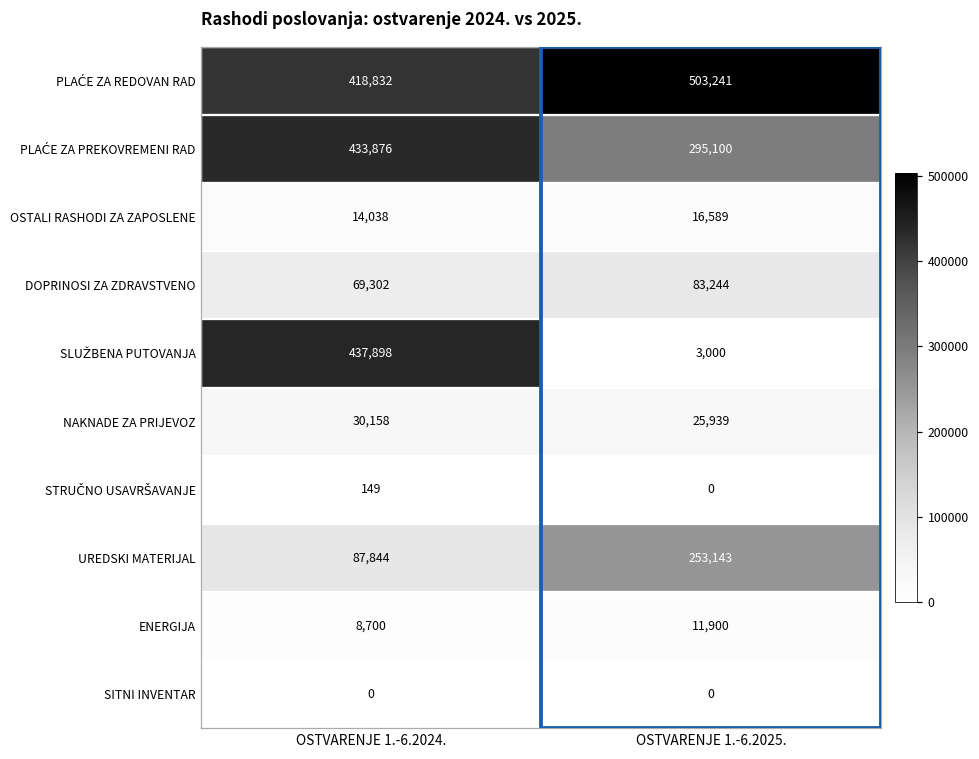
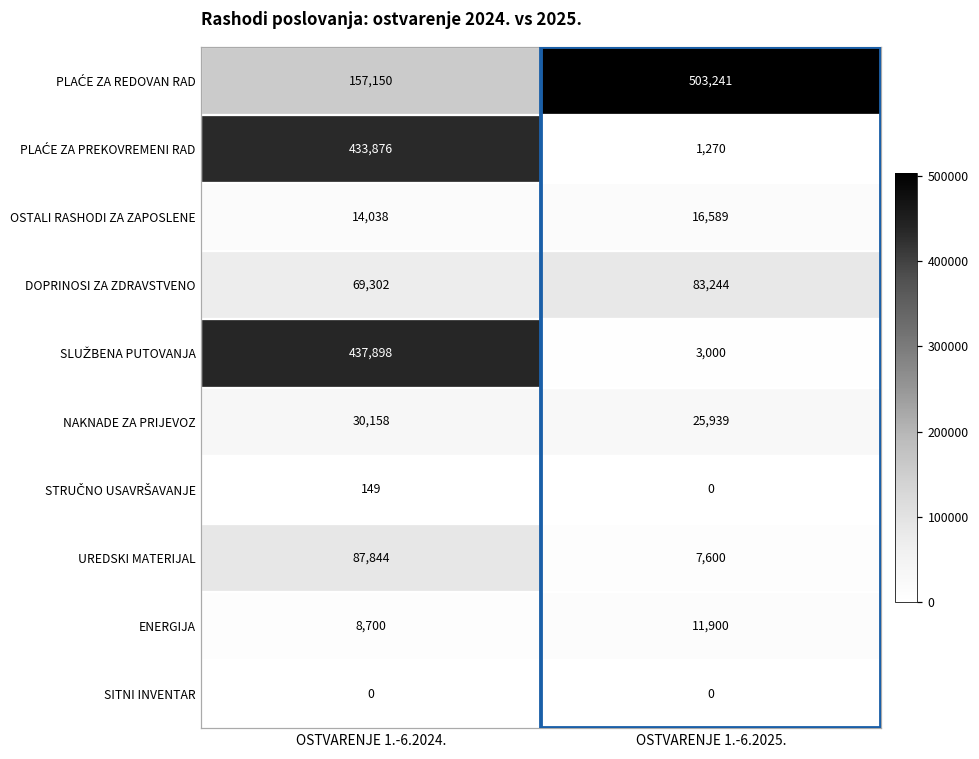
PLAĆE ZA REDOVAN RAD, OSTVARENJE 1.-6.2024.: 418,832 -> 157,150
PLAĆE ZA PREKOVREMENI RAD, OSTVARENJE 1.-6.2025.: 295,100 -> 1,270
UREDSKI MATERIJAL, OSTVARENJE 1.-6.2025.: 253,143 -> 7,600
